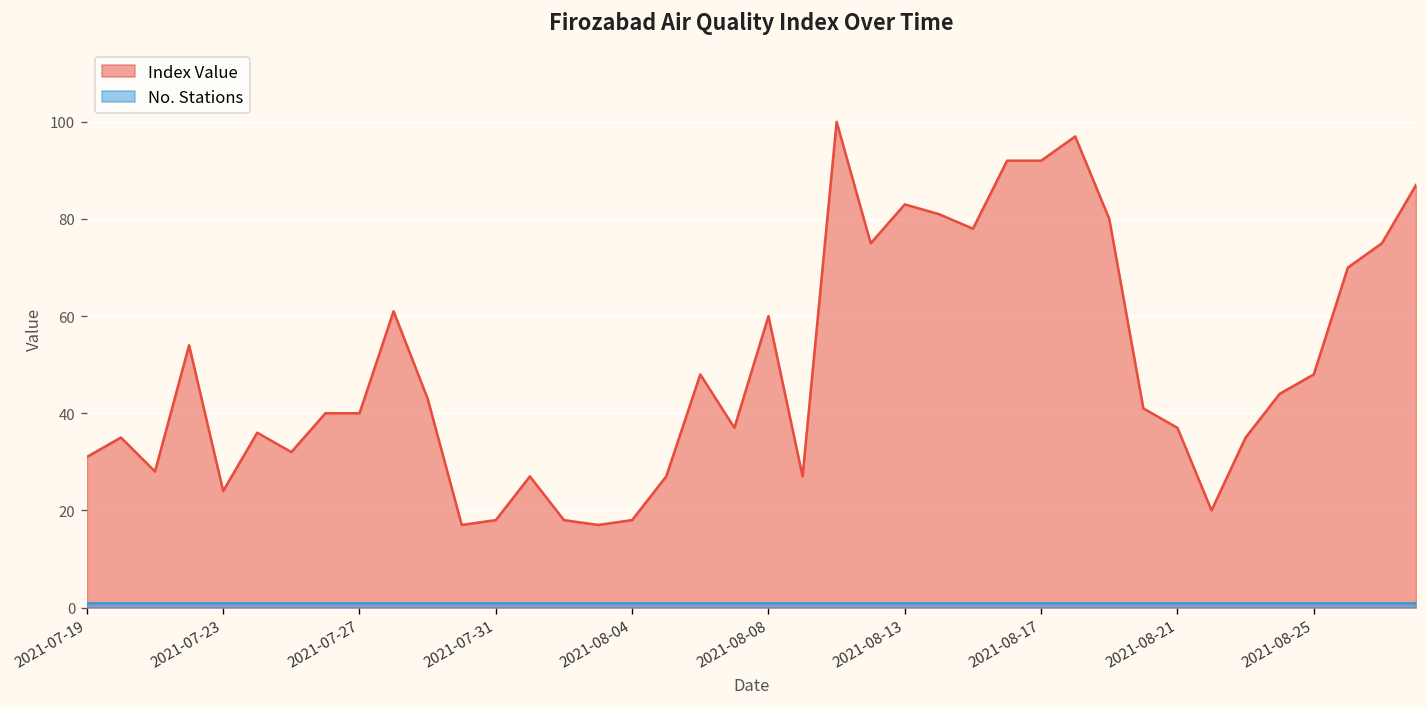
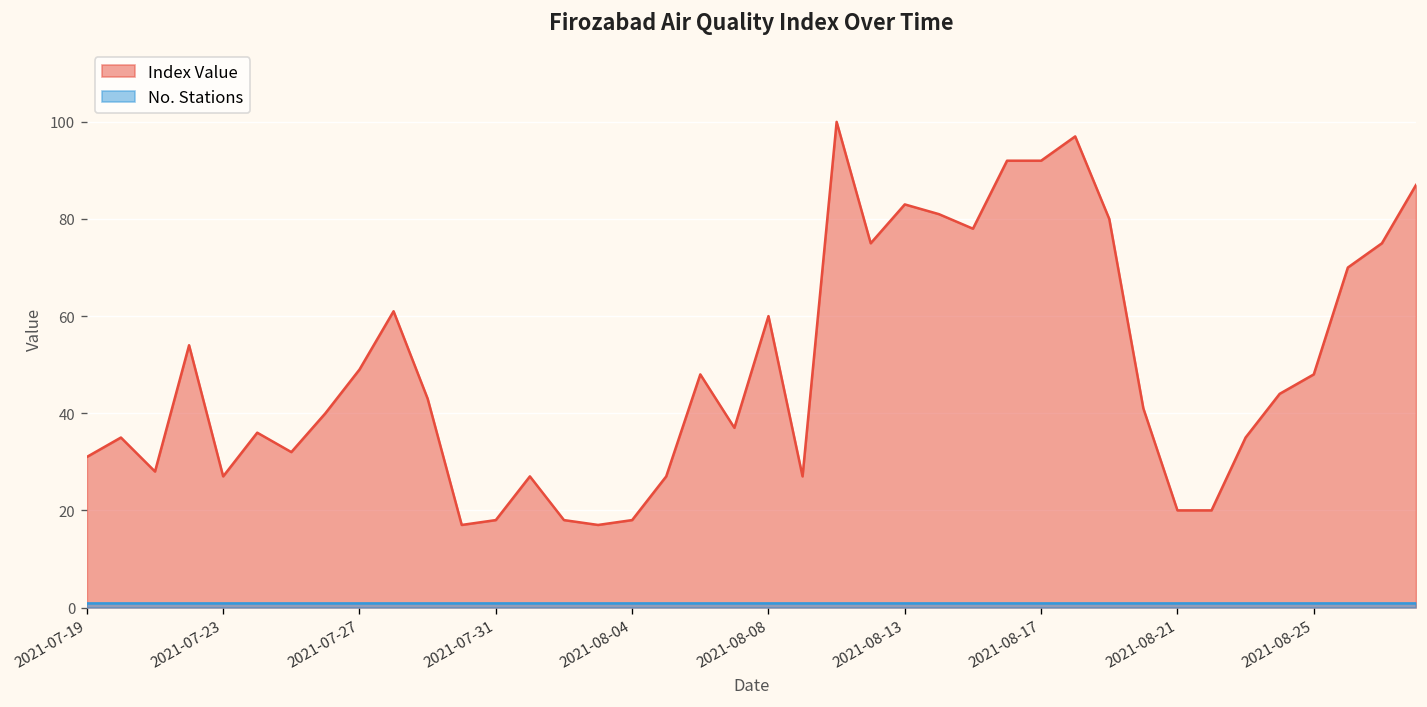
Index Value, 2021-07-23: 24 -> 27
Index Value, 2021-07-27: 40 -> 49
Index Value, 2021-08-21: 37 -> 20
